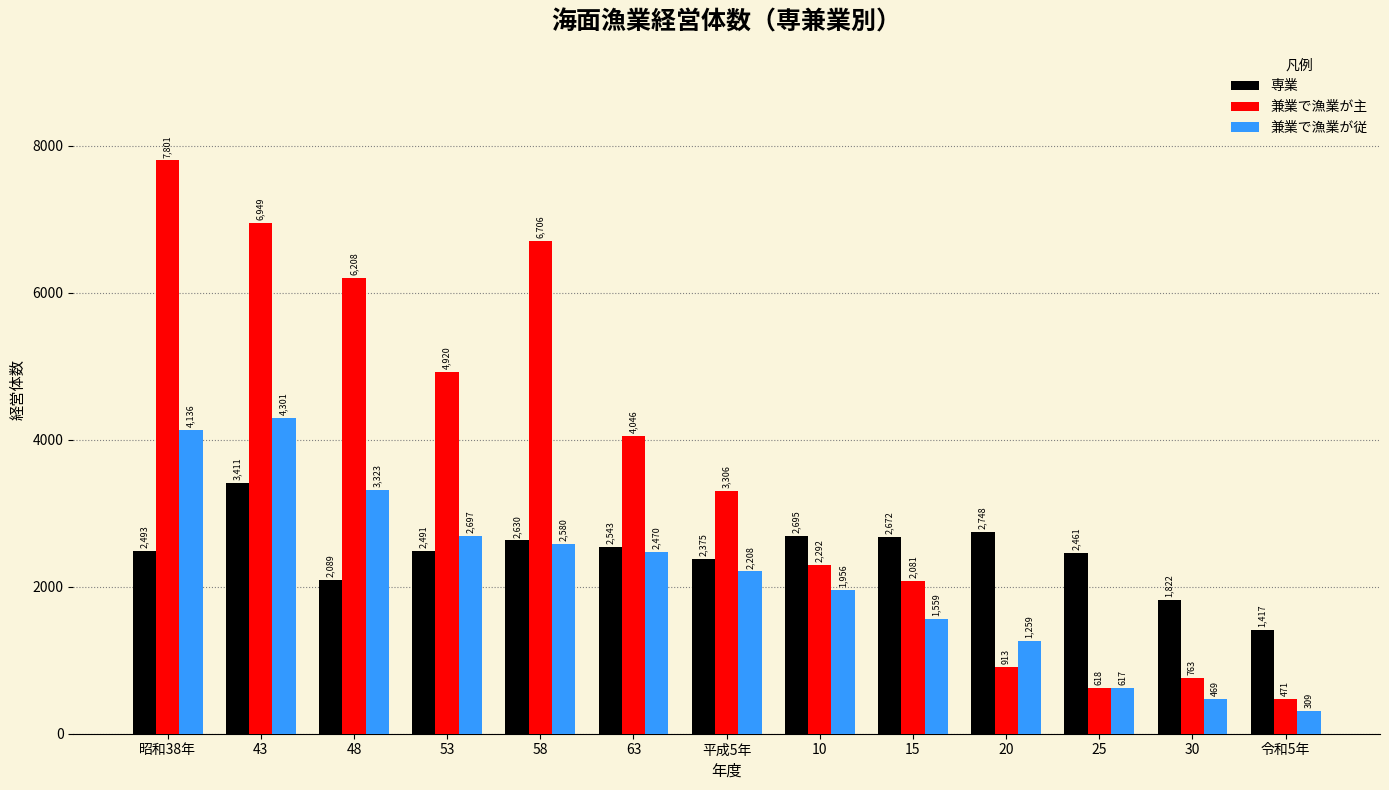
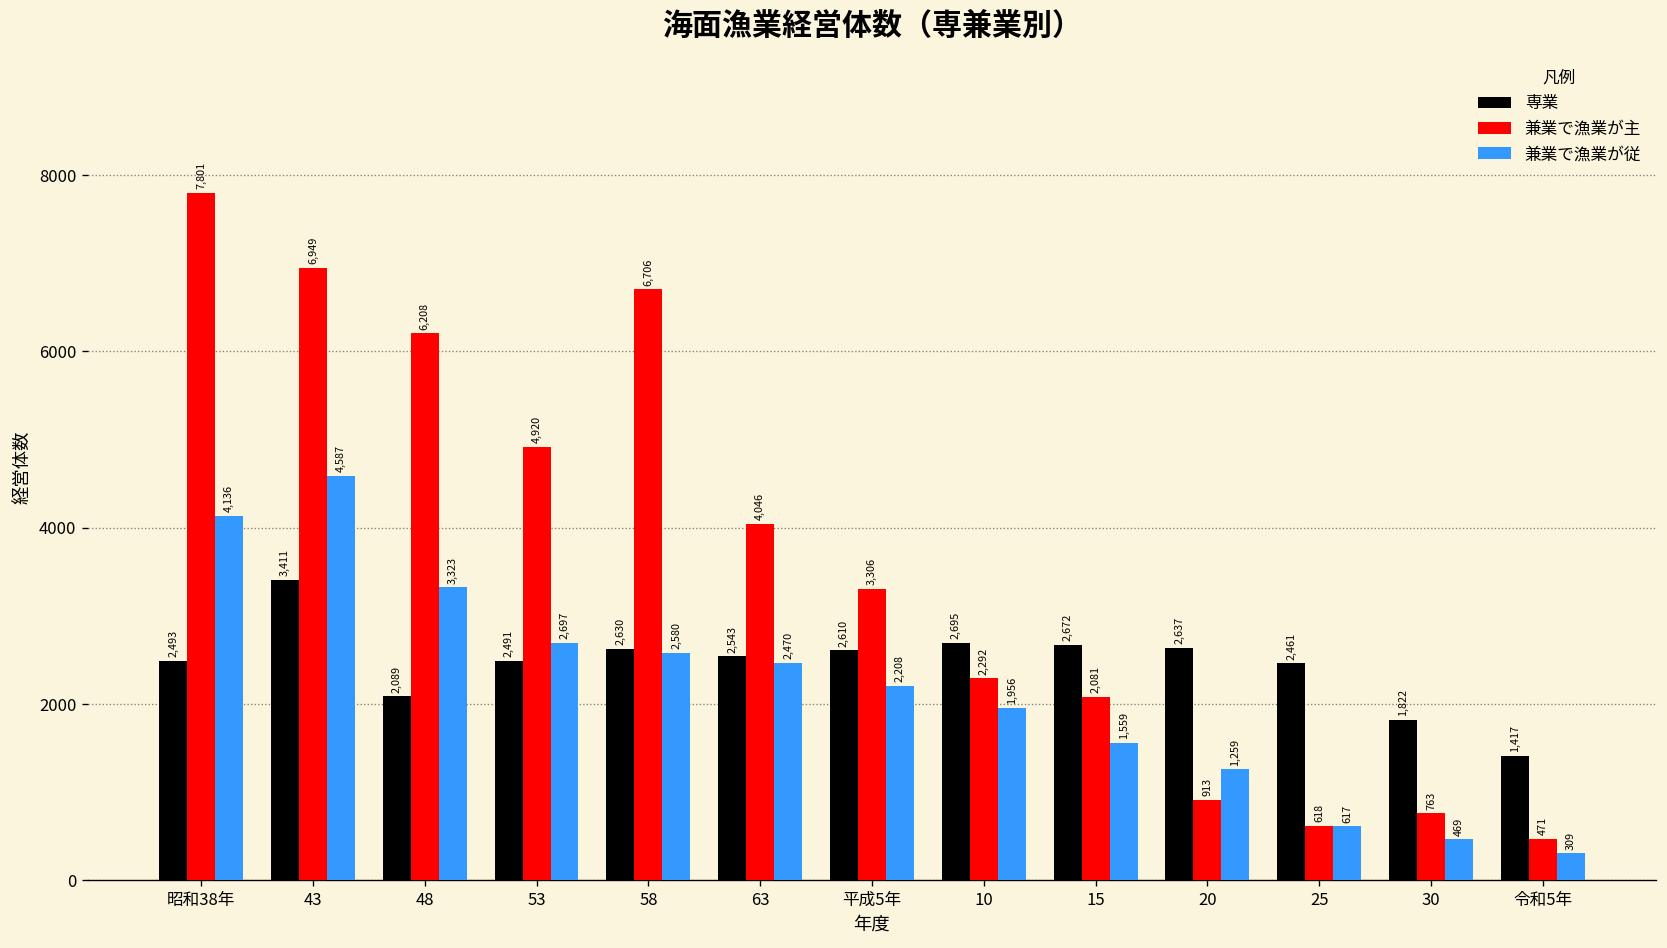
兼業で漁業が従, 43: 4,301 -> 4,587
専業, 平成5年: 2,375 -> 2,610
専業, 20: 2,748 -> 2,637
